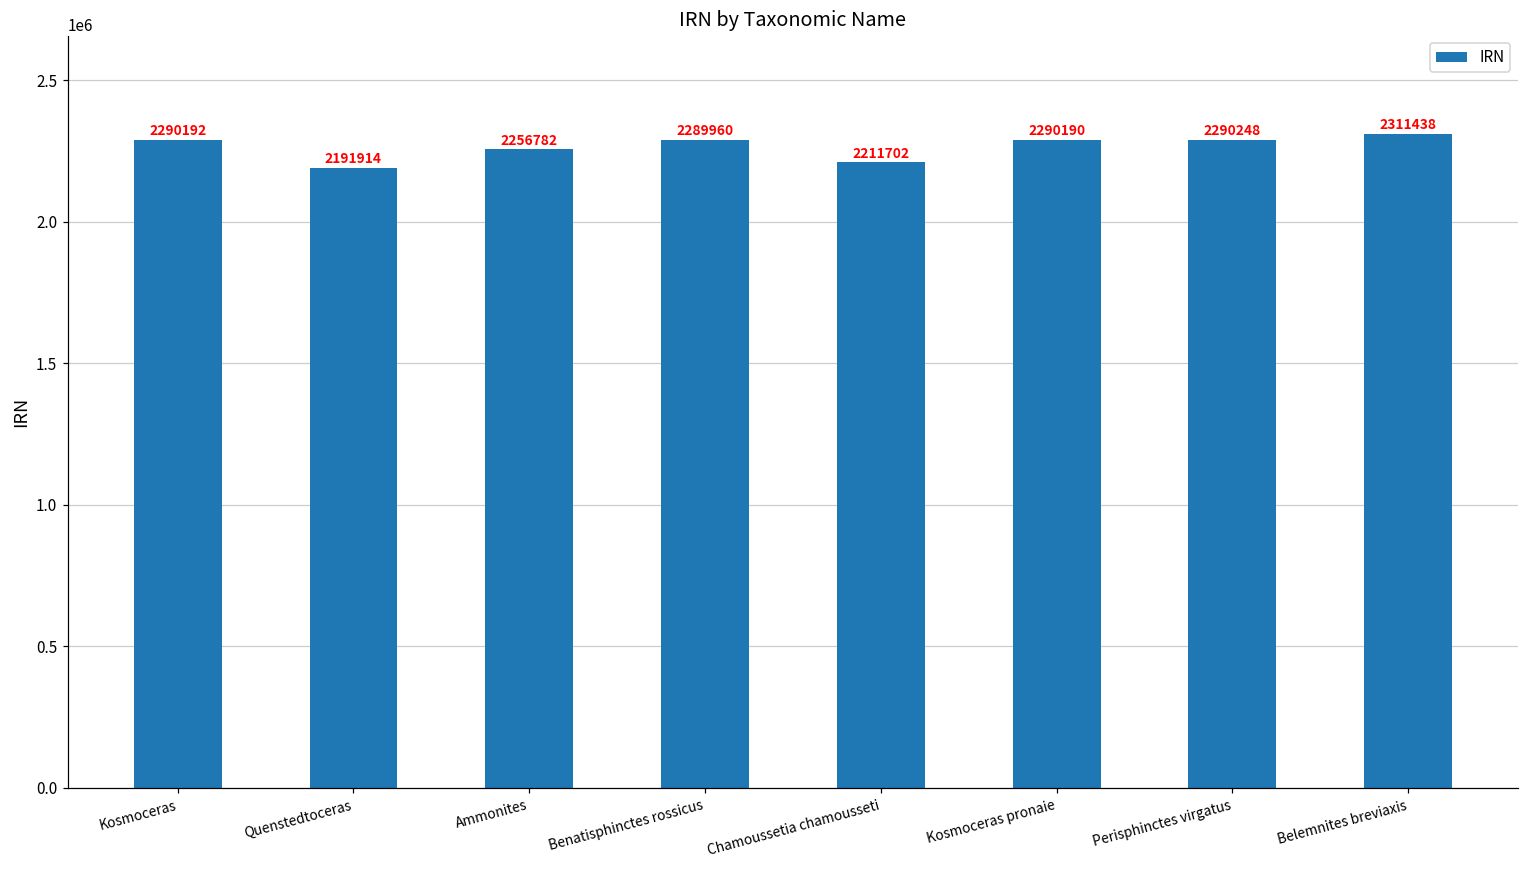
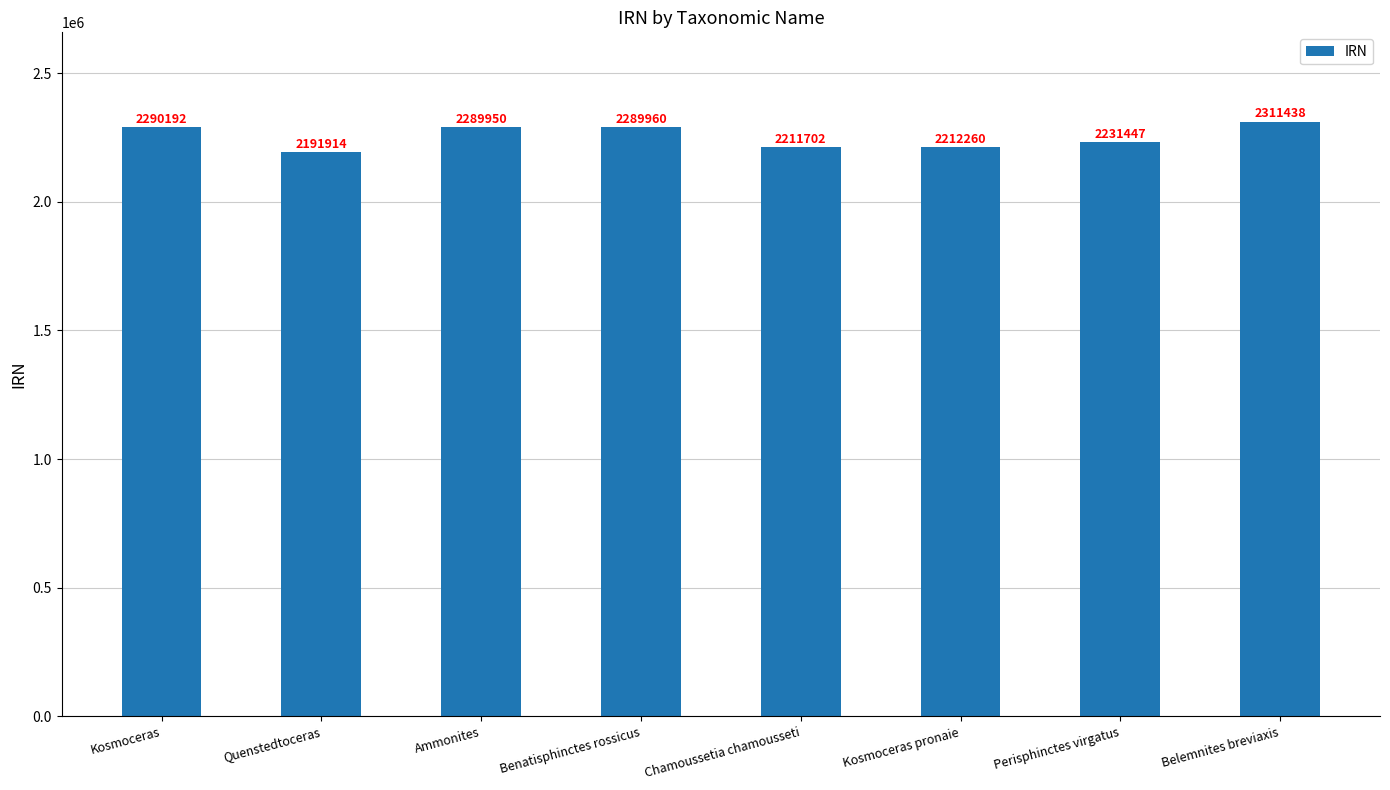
Ammonites: 2256782 -> 2289950
Kosmoceras pronaie: 2290190 -> 2212260
Perisphinctes virgatus: 2290248 -> 2231447
